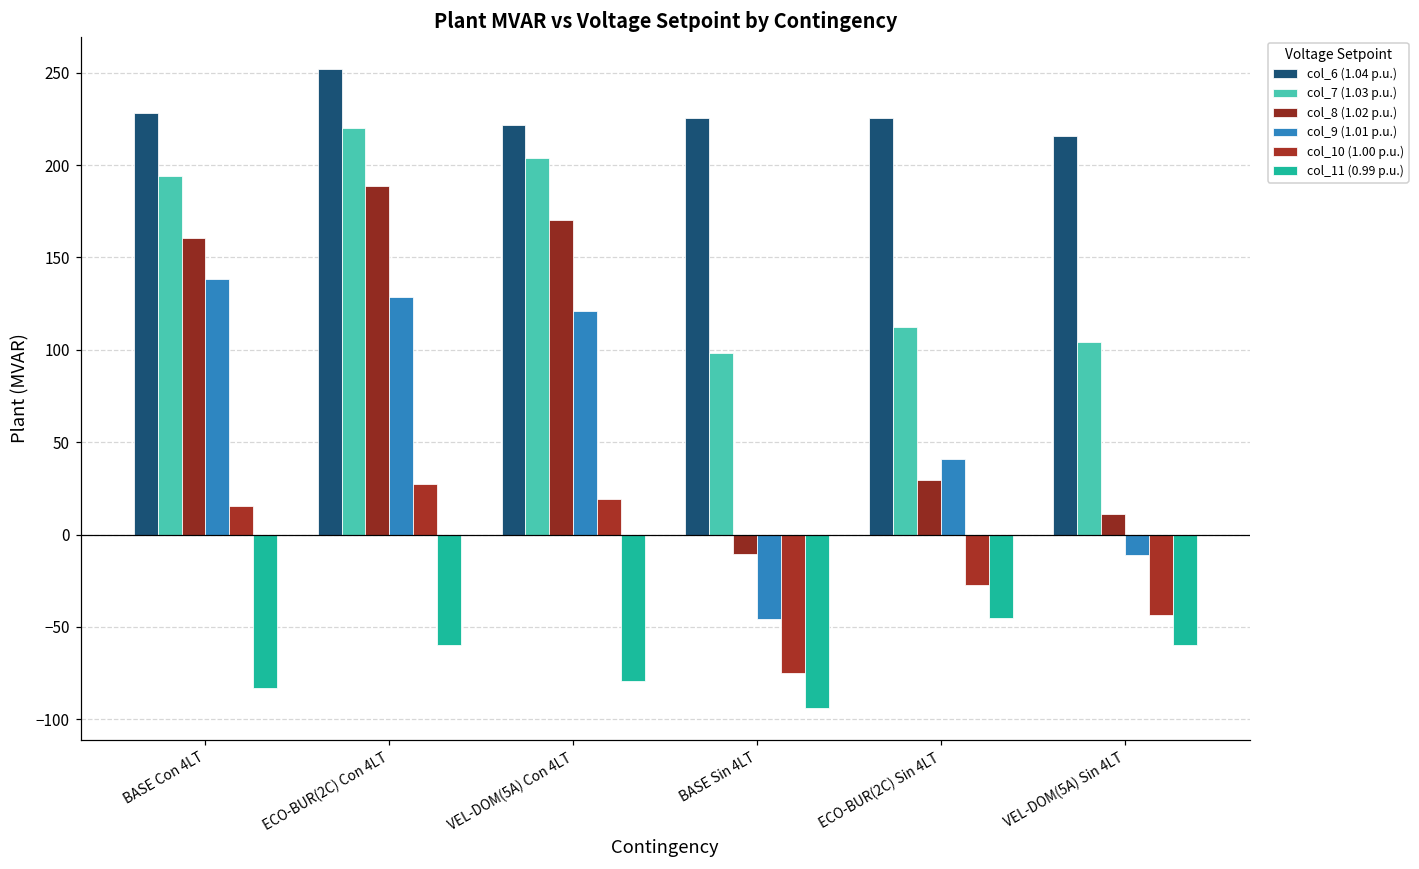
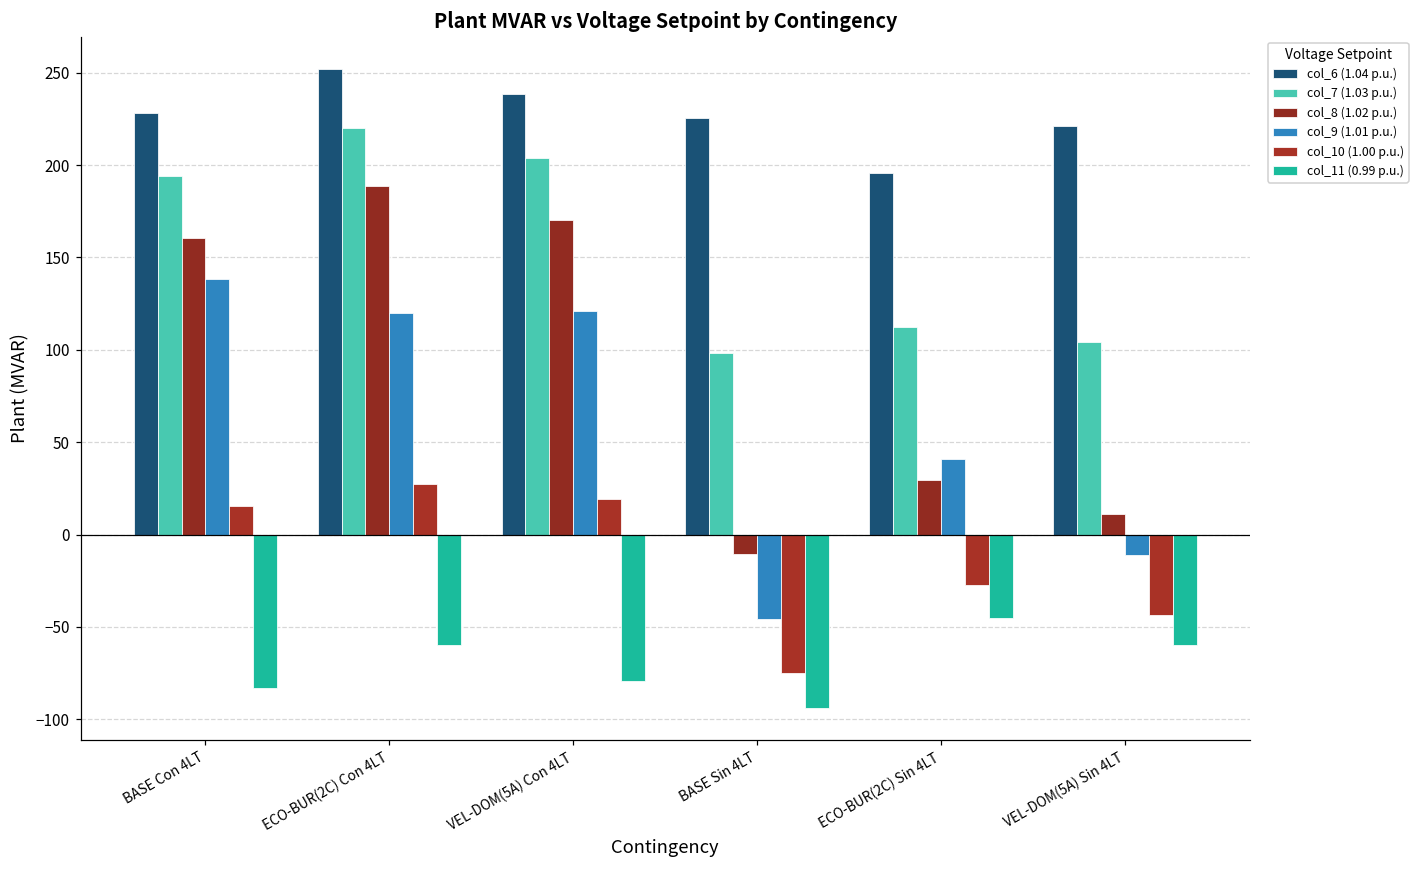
col_9 (1.01 p.u.), ECO-BUR(2C) Con 4LT: 129 -> 120
col_6 (1.04 p.u.), VEL-DOM(5A) Con 4LT: 222 -> 239
col_6 (1.04 p.u.), ECO-BUR(2C) Sin 4LT: 226 -> 196
col_6 (1.04 p.u.), VEL-DOM(5A) Sin 4LT: 216 -> 221
